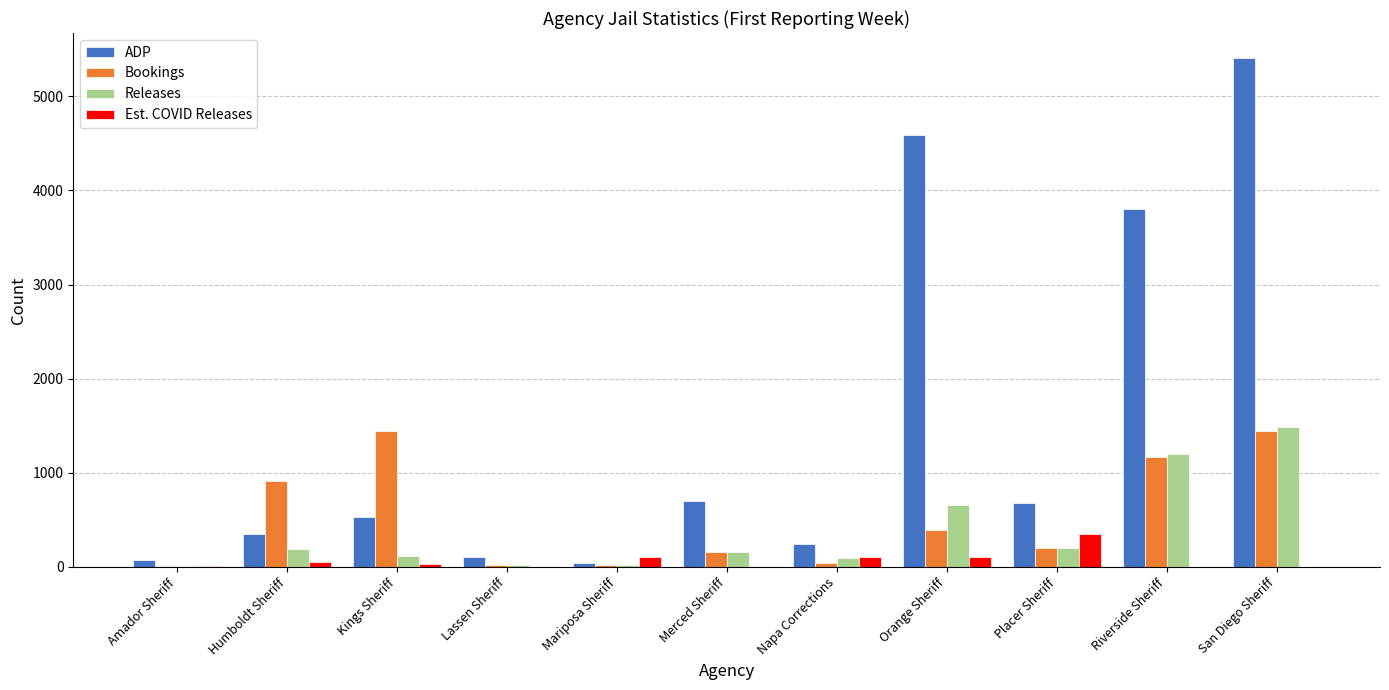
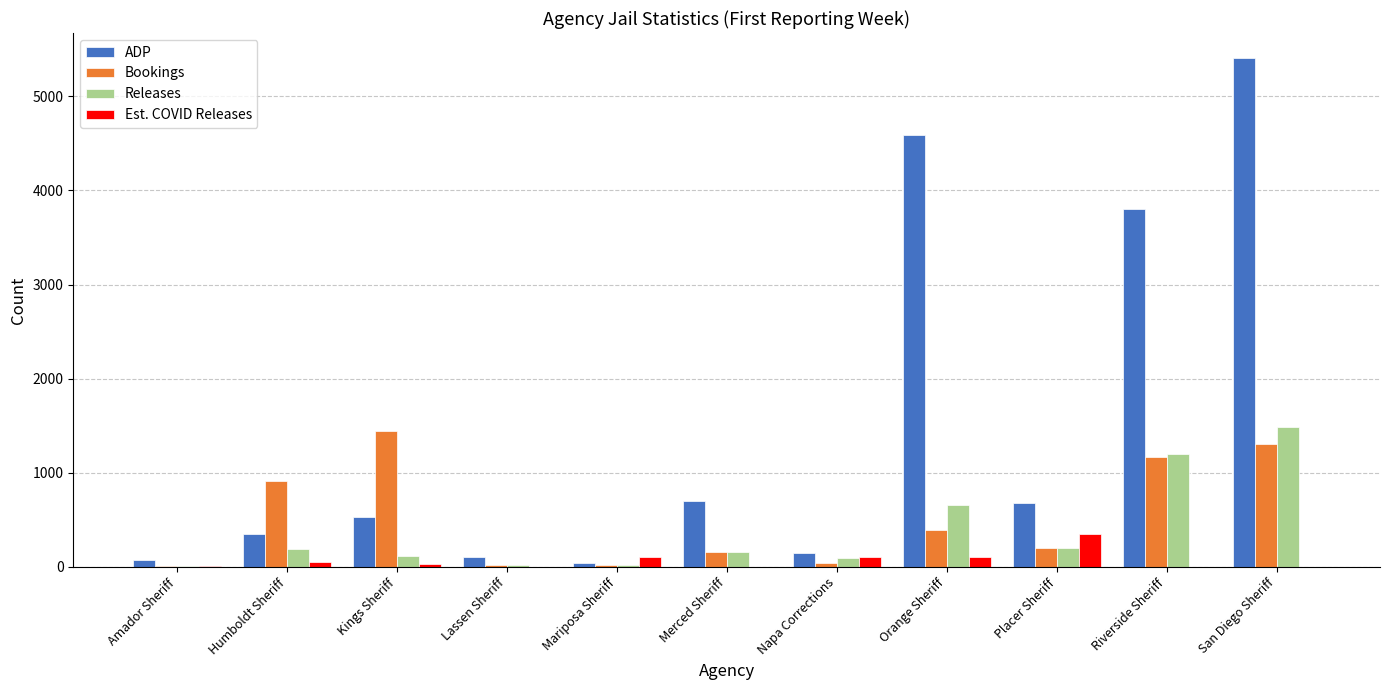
ADP, Napa Corrections: 240 -> 150
Bookings, San Diego Sheriff: 1400 -> 1300
